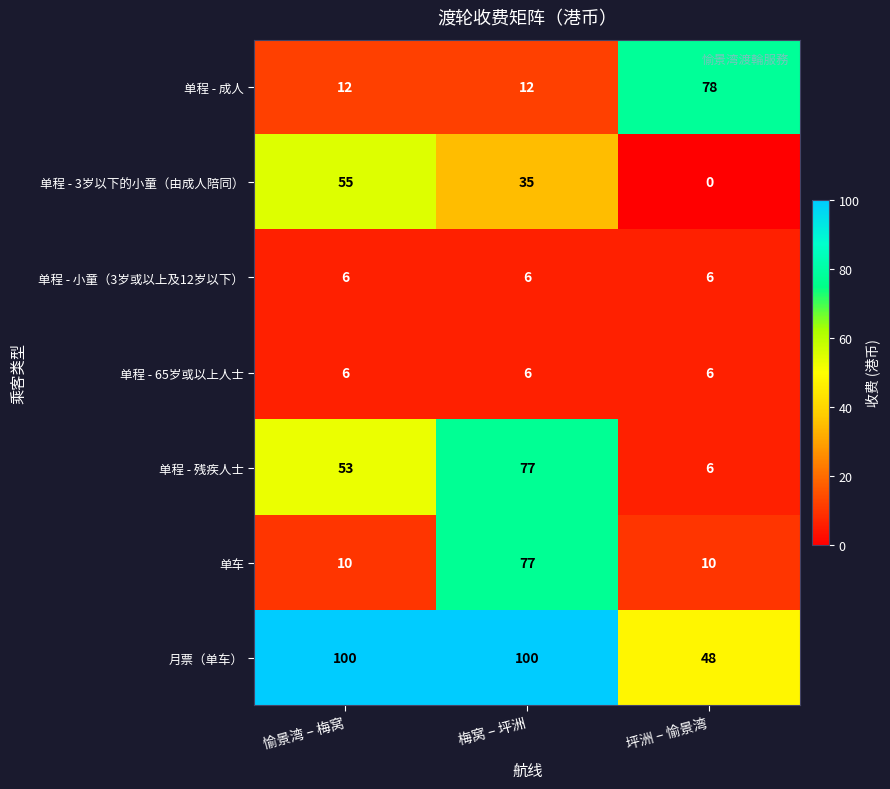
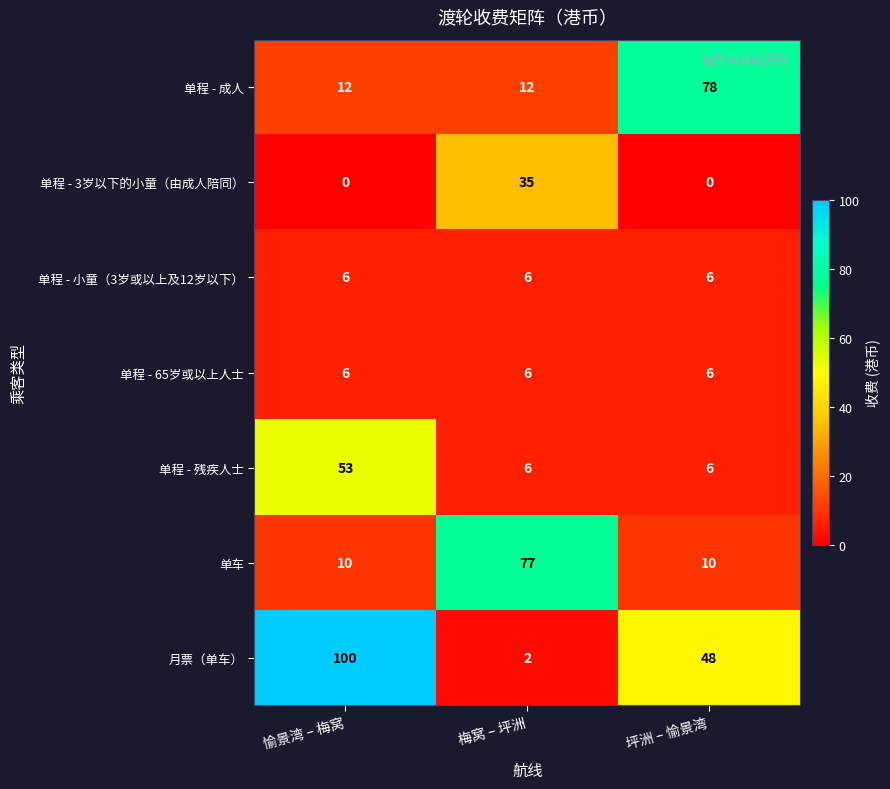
单程 - 3岁以下的小童（由成人陪同）, 愉景湾 – 梅窝: 55 -> 0
单程 - 残疾人士, 梅窝 – 坪洲: 77 -> 6
月票（单车）, 梅窝 – 坪洲: 100 -> 2
